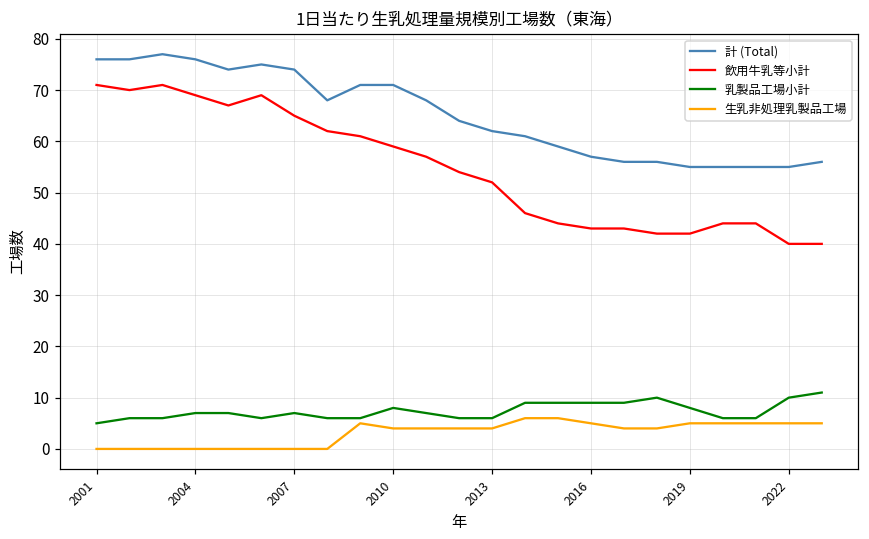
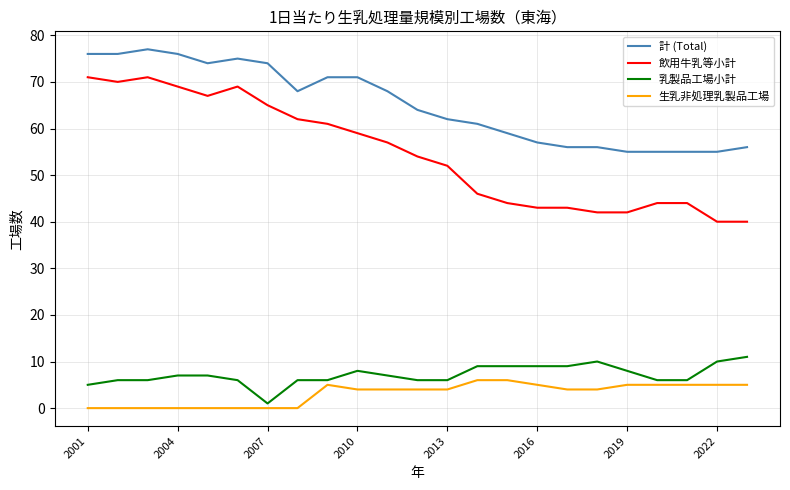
乳製品工場小計, 2007: 7 -> 1
